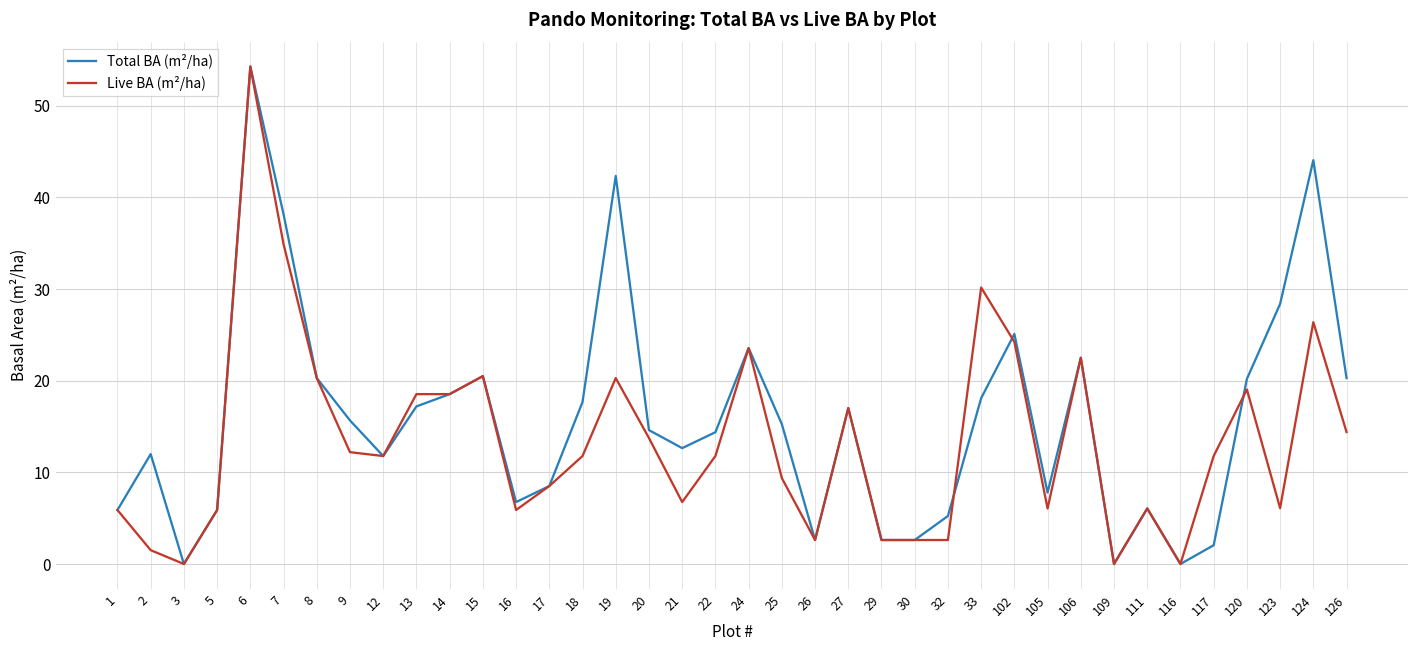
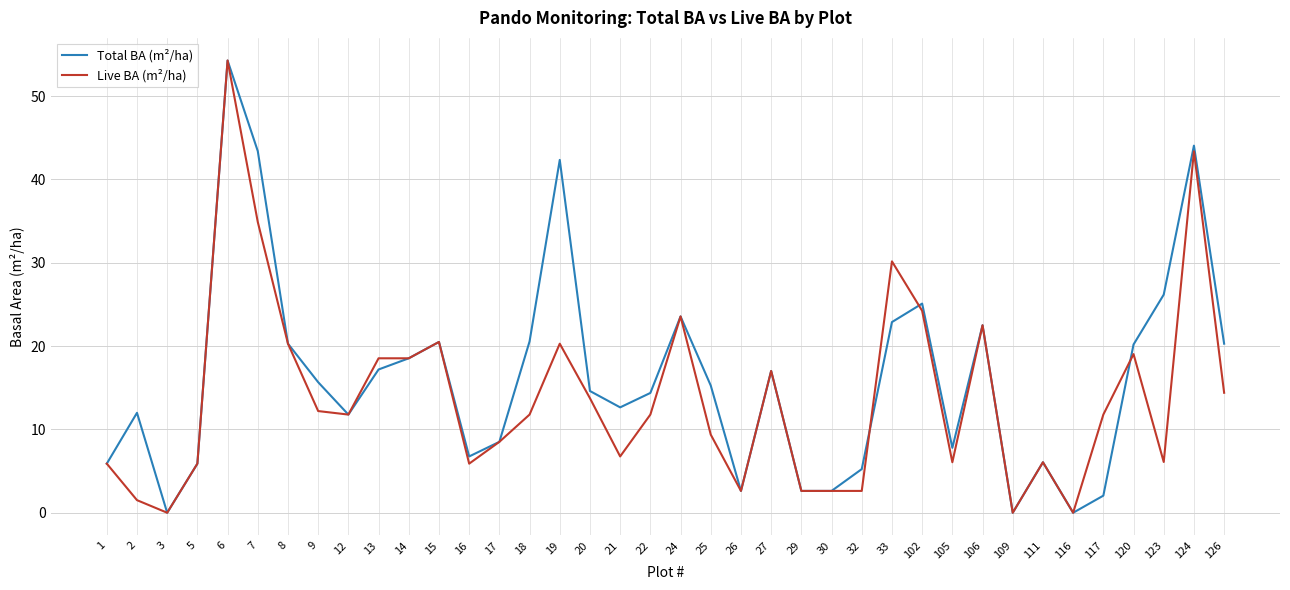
Total BA (m²/ha), 7: 38 -> 43
Total BA (m²/ha), 18: 18 -> 21
Total BA (m²/ha), 33: 18 -> 23
Total BA (m²/ha), 123: 28 -> 26
Live BA (m²/ha), 124: 26 -> 43
